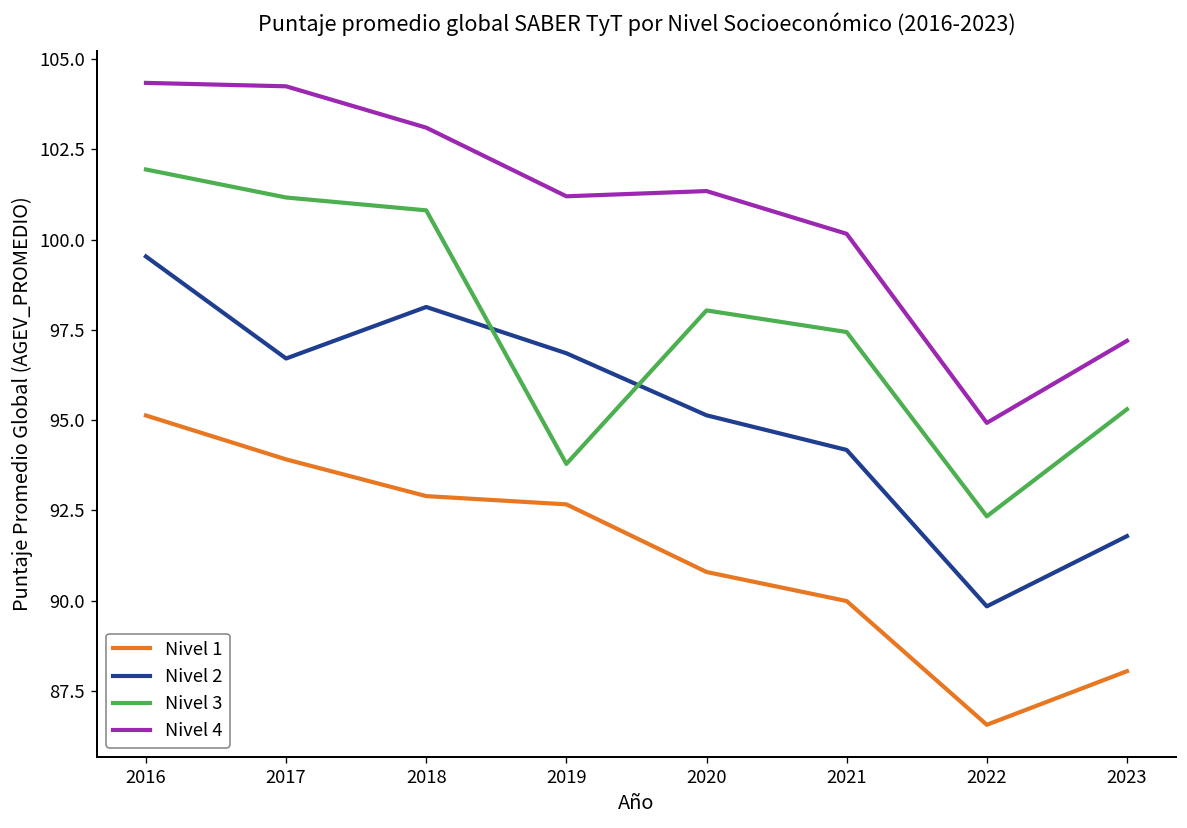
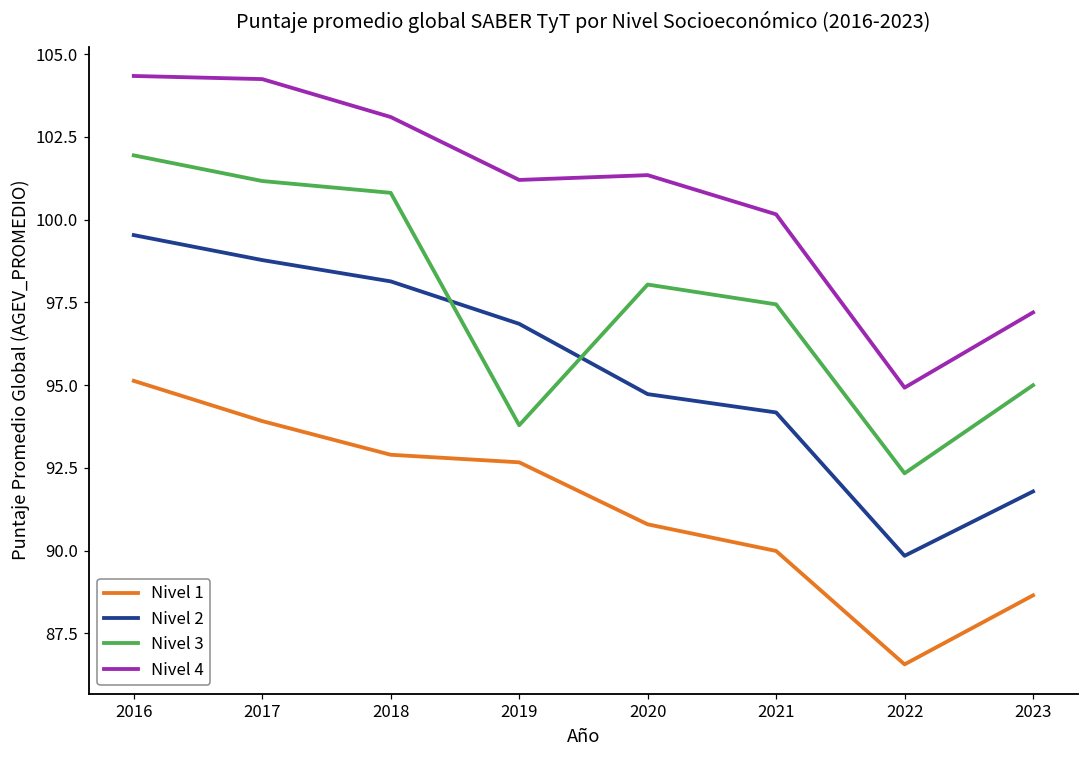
Nivel 2, 2017: 96.7 -> 98.8
Nivel 2, 2020: 95.1 -> 94.7
Nivel 1, 2023: 88.0 -> 88.6
Nivel 3, 2023: 95.3 -> 95.0
